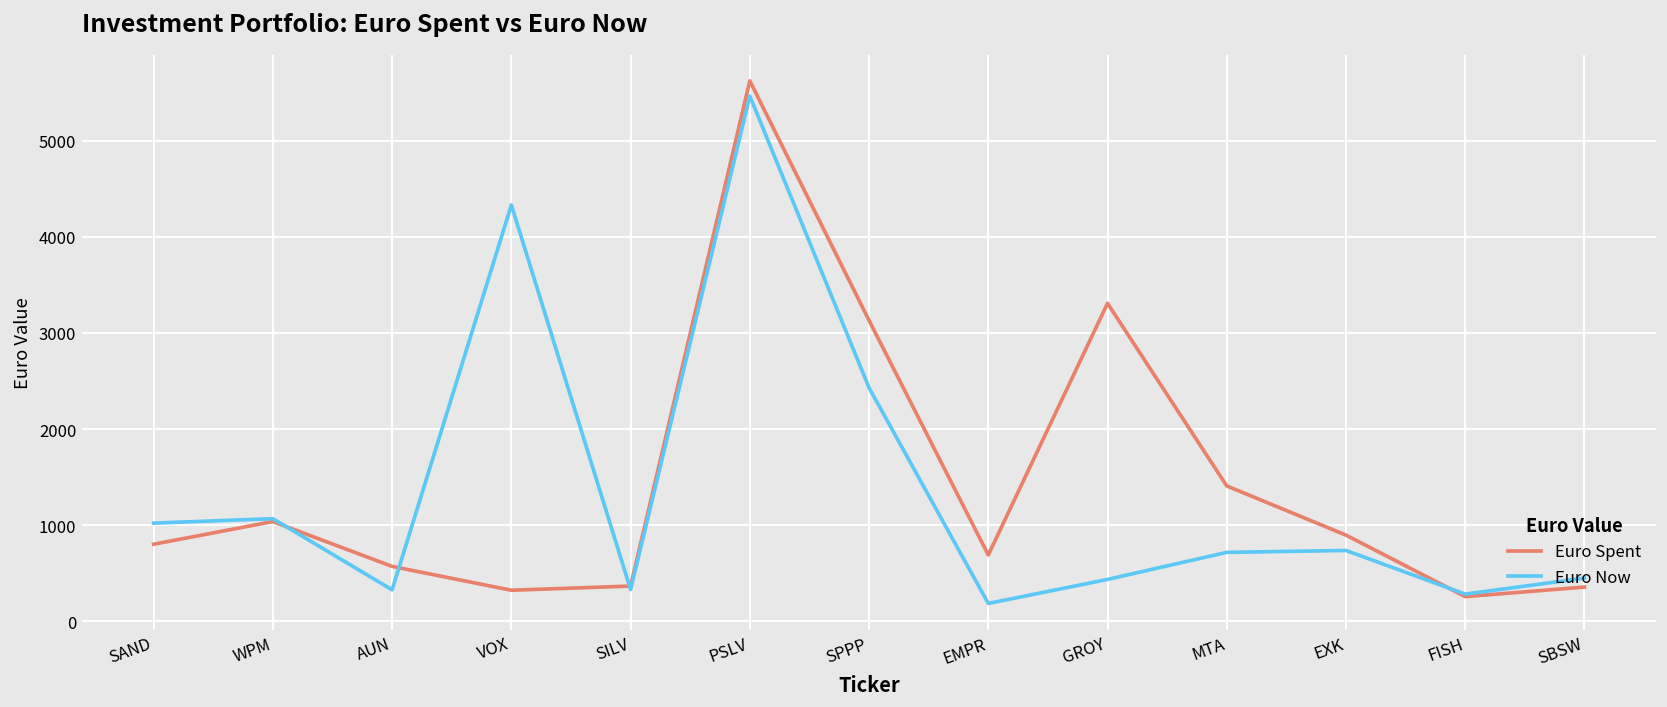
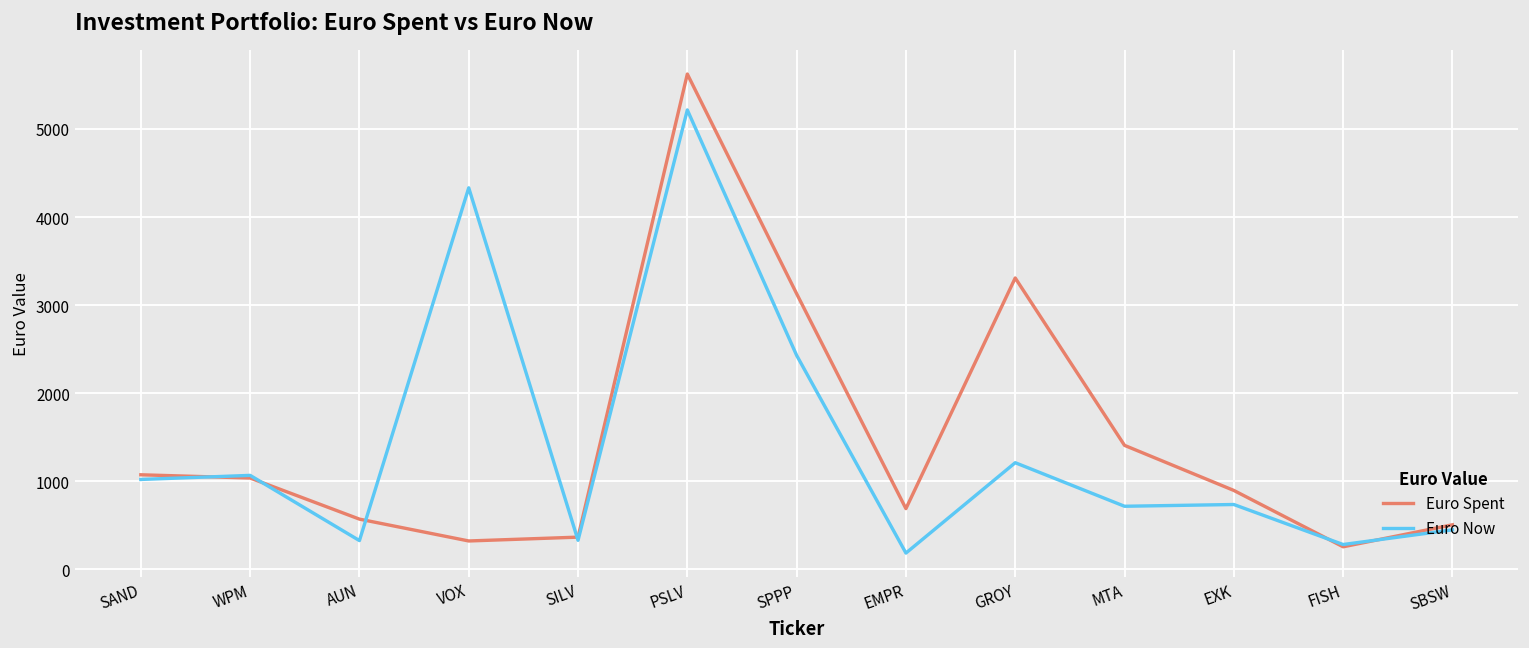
Euro Spent, SAND: 800 -> 1100
Euro Now, PSLV: 5500 -> 5200
Euro Now, GROY: 400 -> 1200
Euro Spent, SBSW: 400 -> 500
